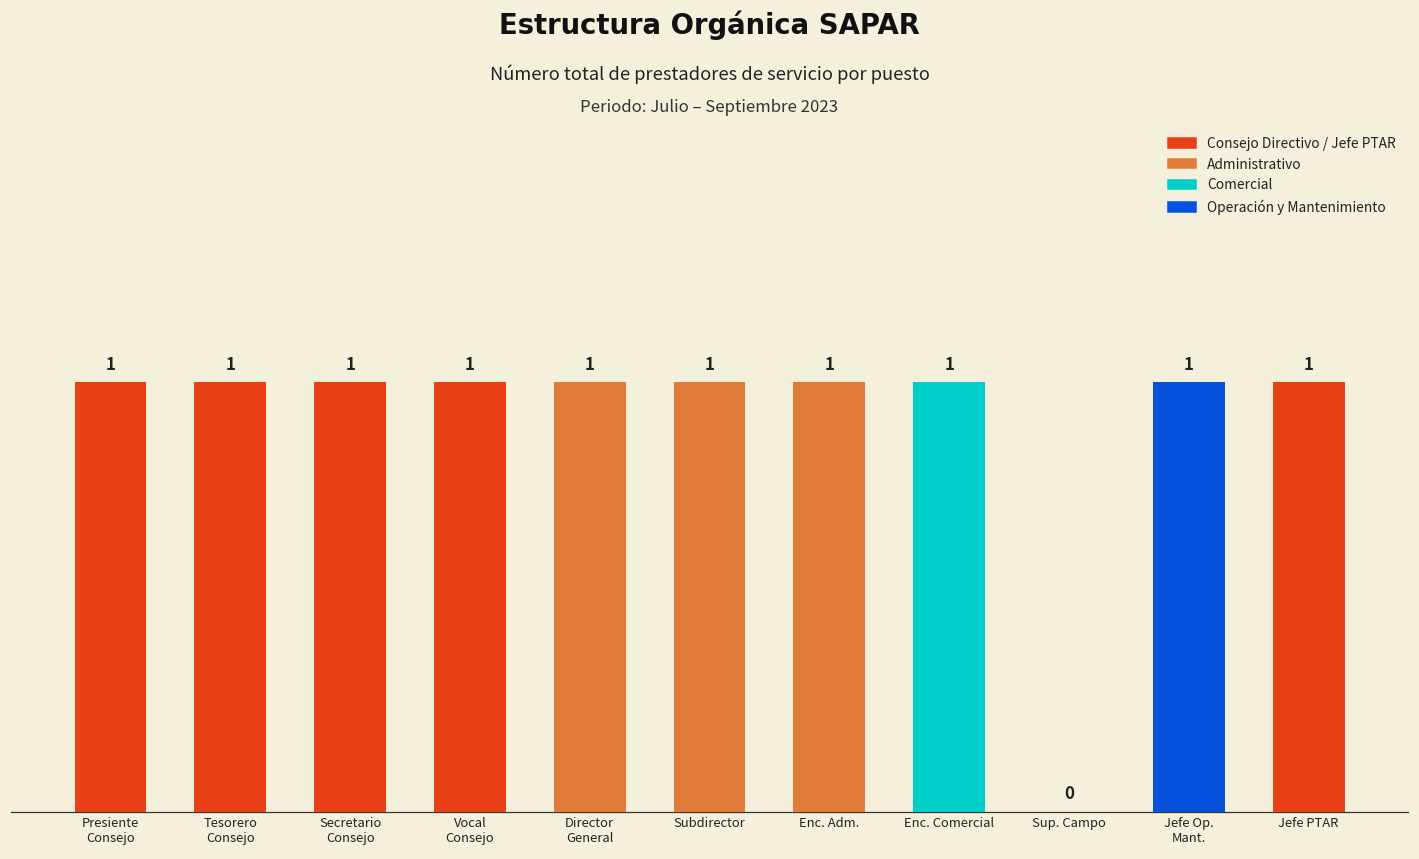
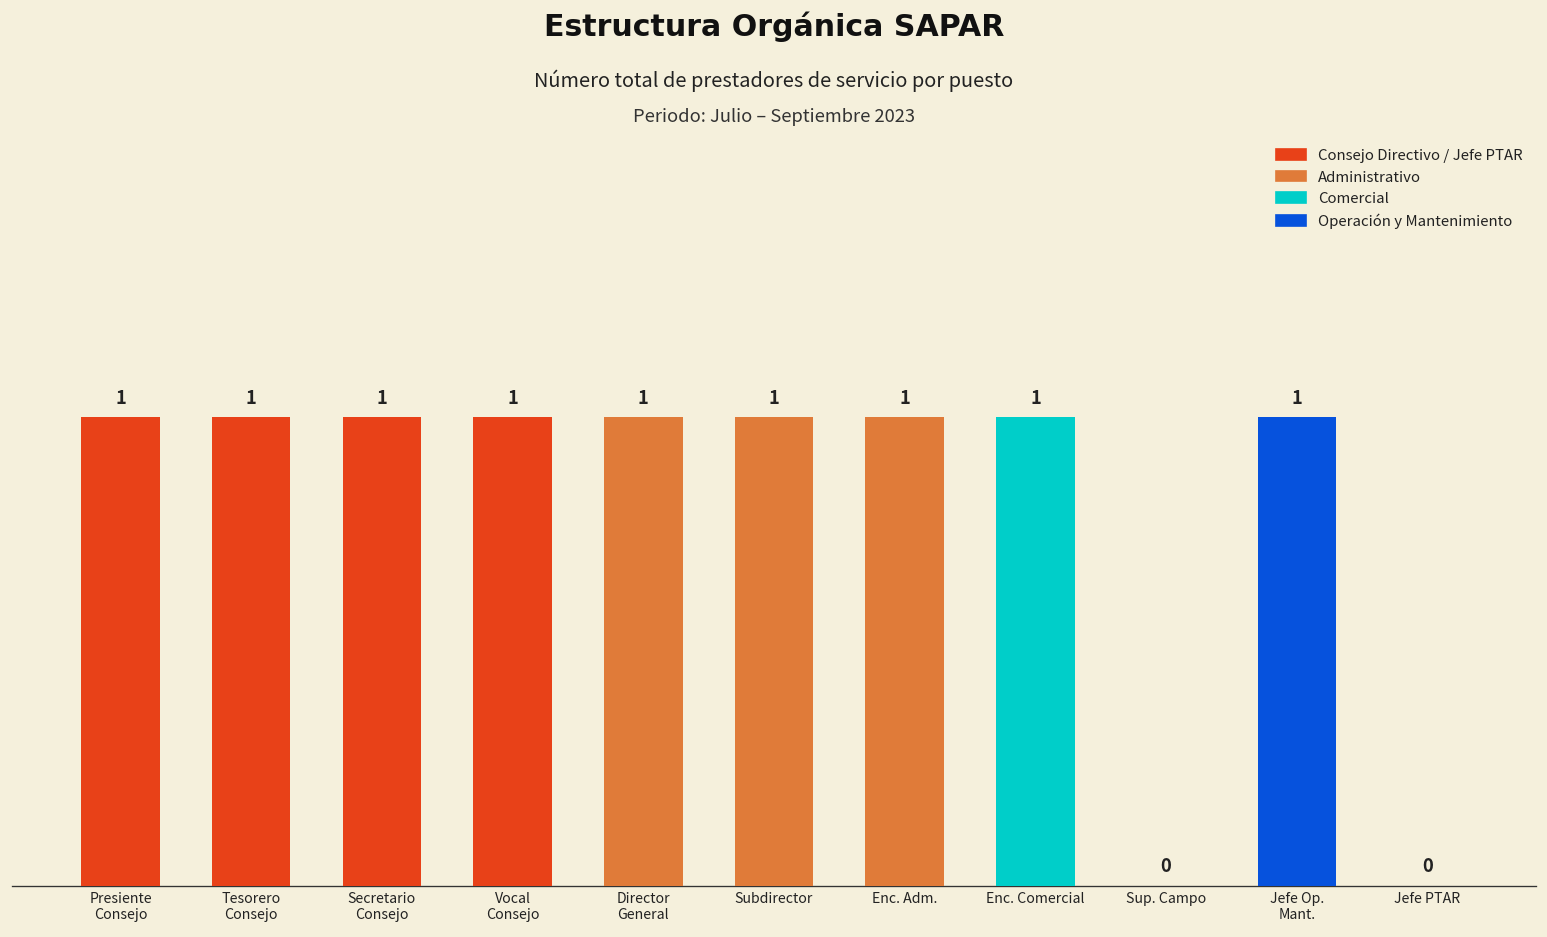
Jefe PTAR: 1 -> 0
